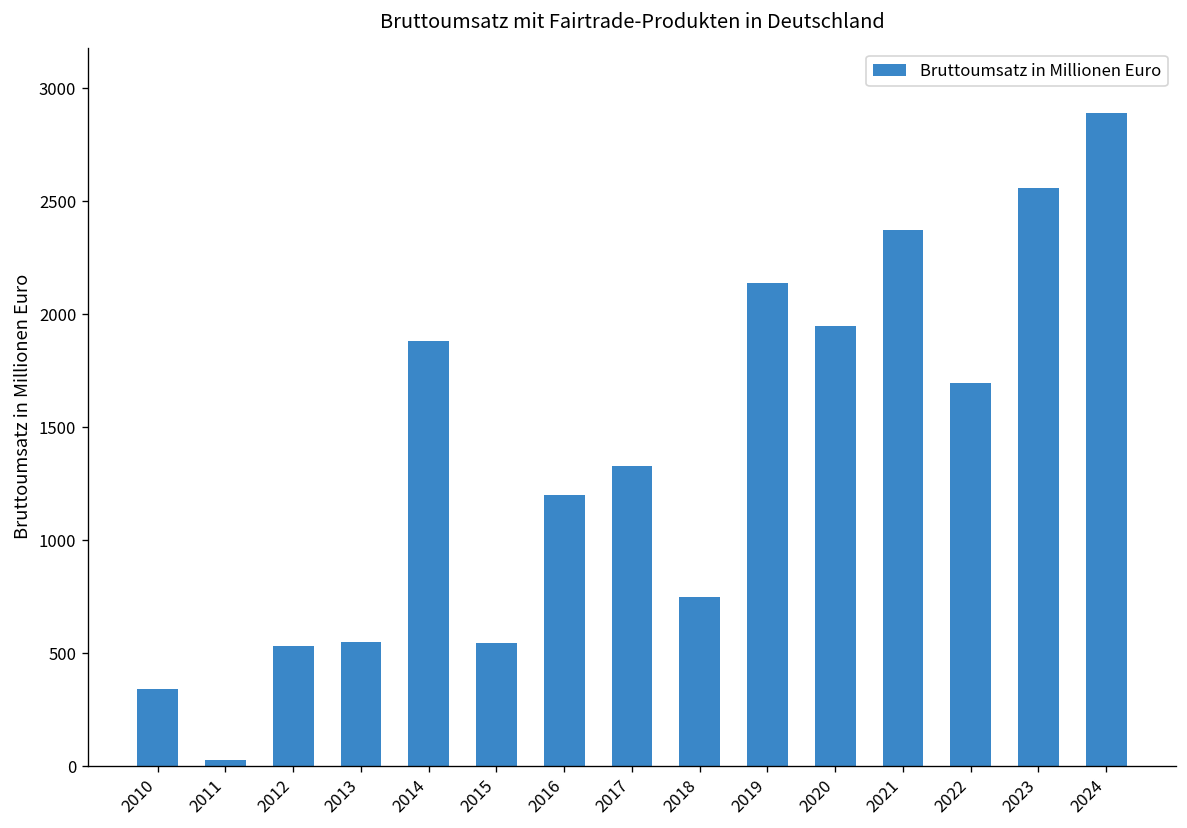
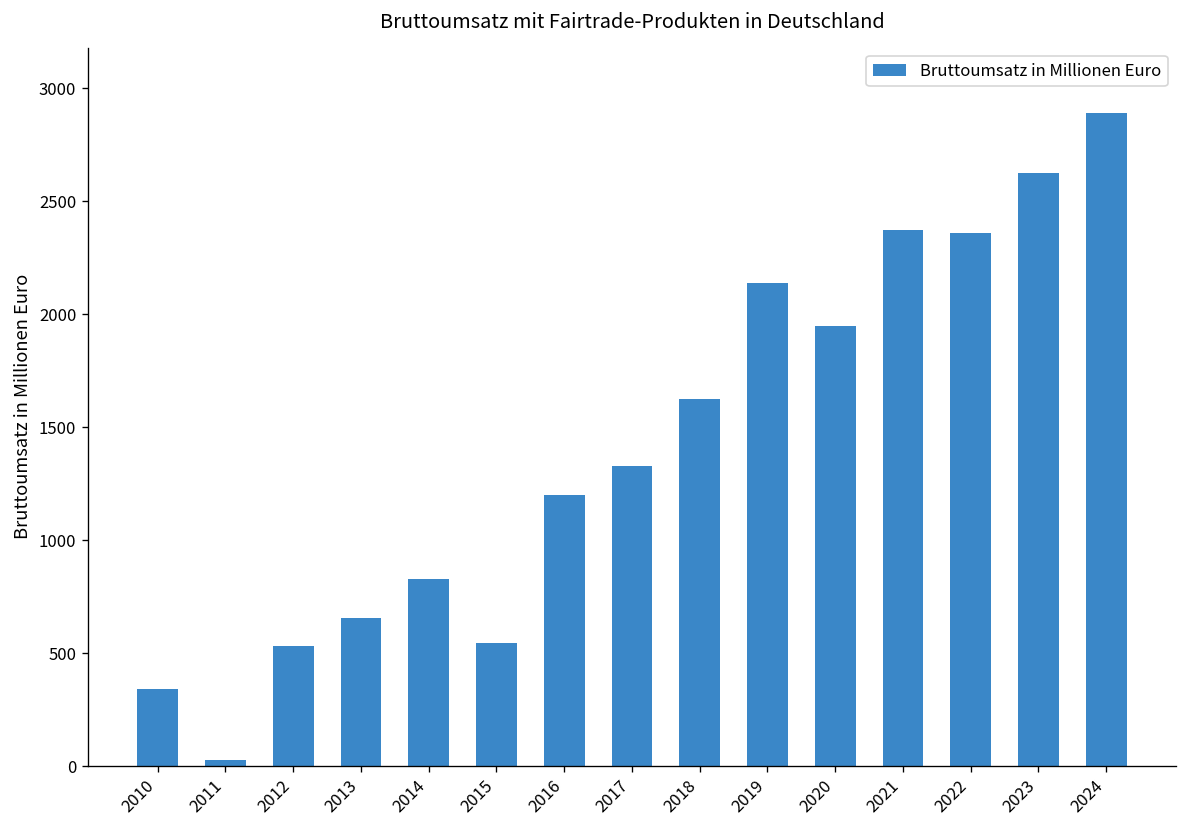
2013: 550 -> 650
2014: 1880 -> 830
2018: 750 -> 1620
2022: 1700 -> 2360
2023: 2560 -> 2620
